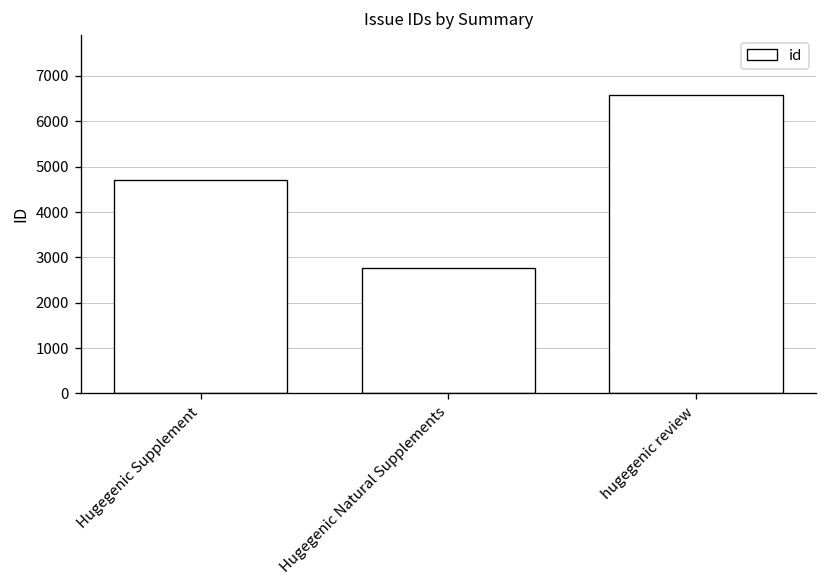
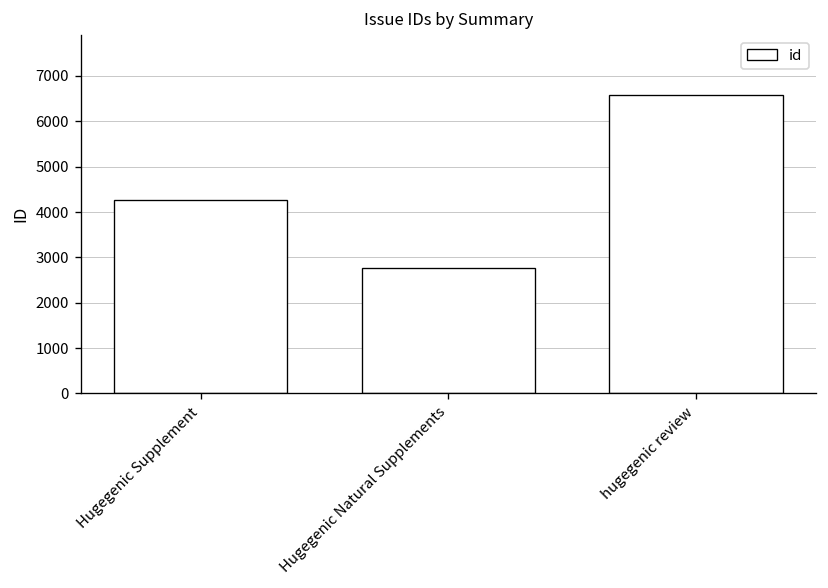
Hugegenic Supplement: 4700 -> 4300
